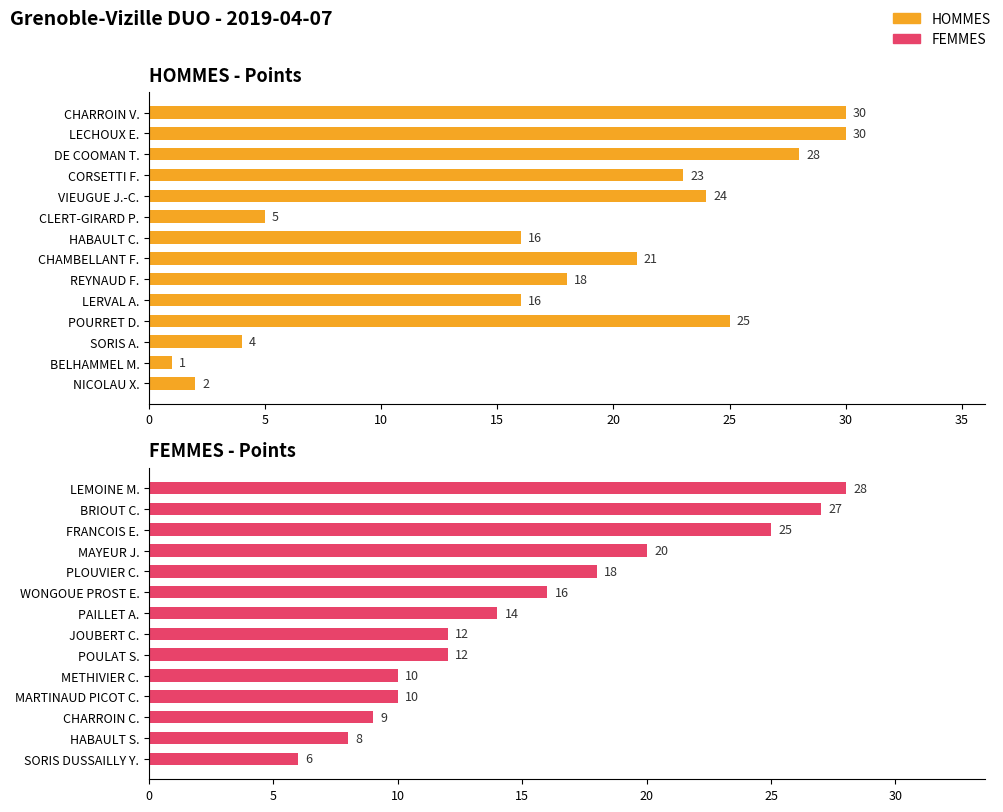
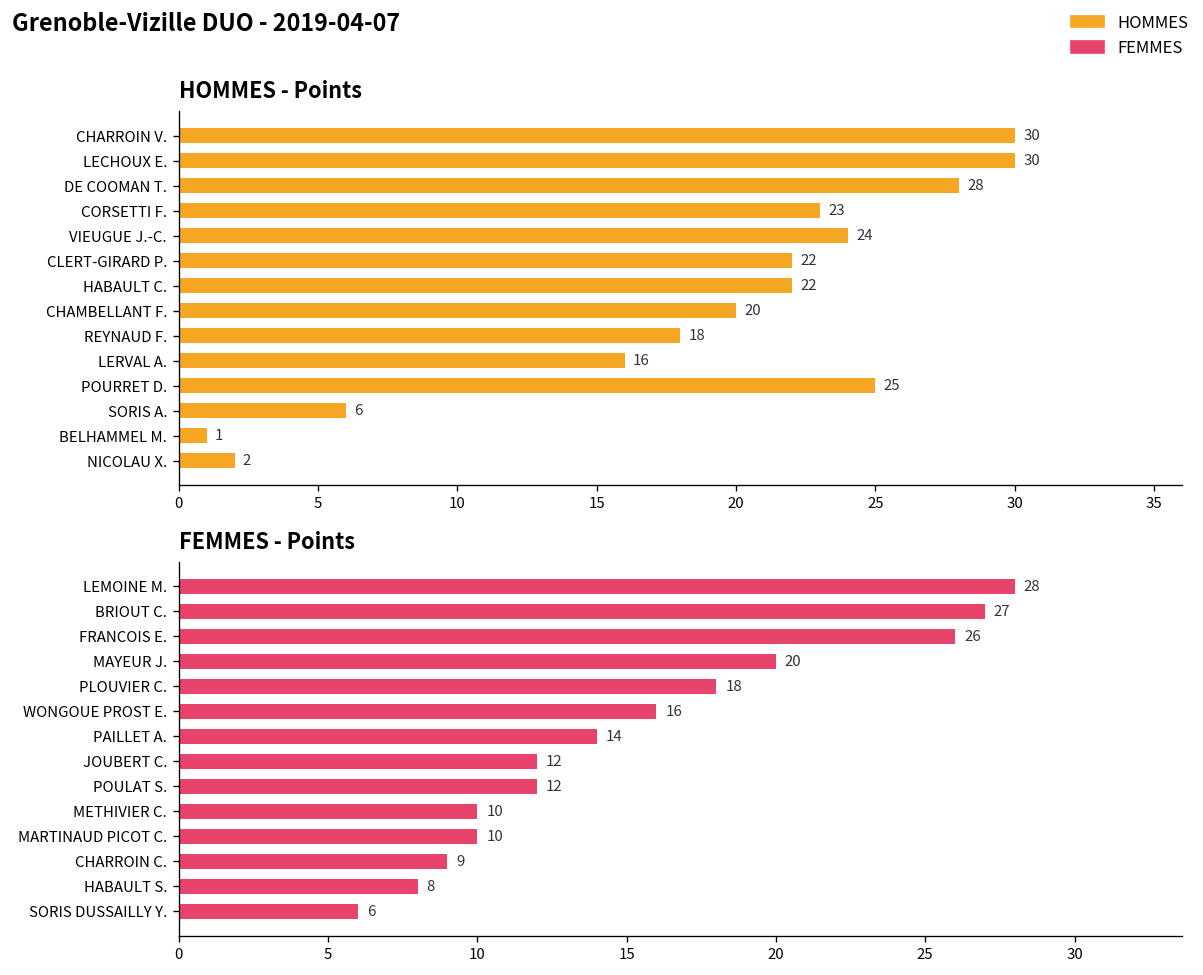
HOMMES - Points, CLERT-GIRARD P.: 5 -> 22
HOMMES - Points, HABAULT C.: 16 -> 22
HOMMES - Points, CHAMBELLANT F.: 21 -> 20
HOMMES - Points, SORIS A.: 4 -> 6
FEMMES - Points, FRANCOIS E.: 25 -> 26
